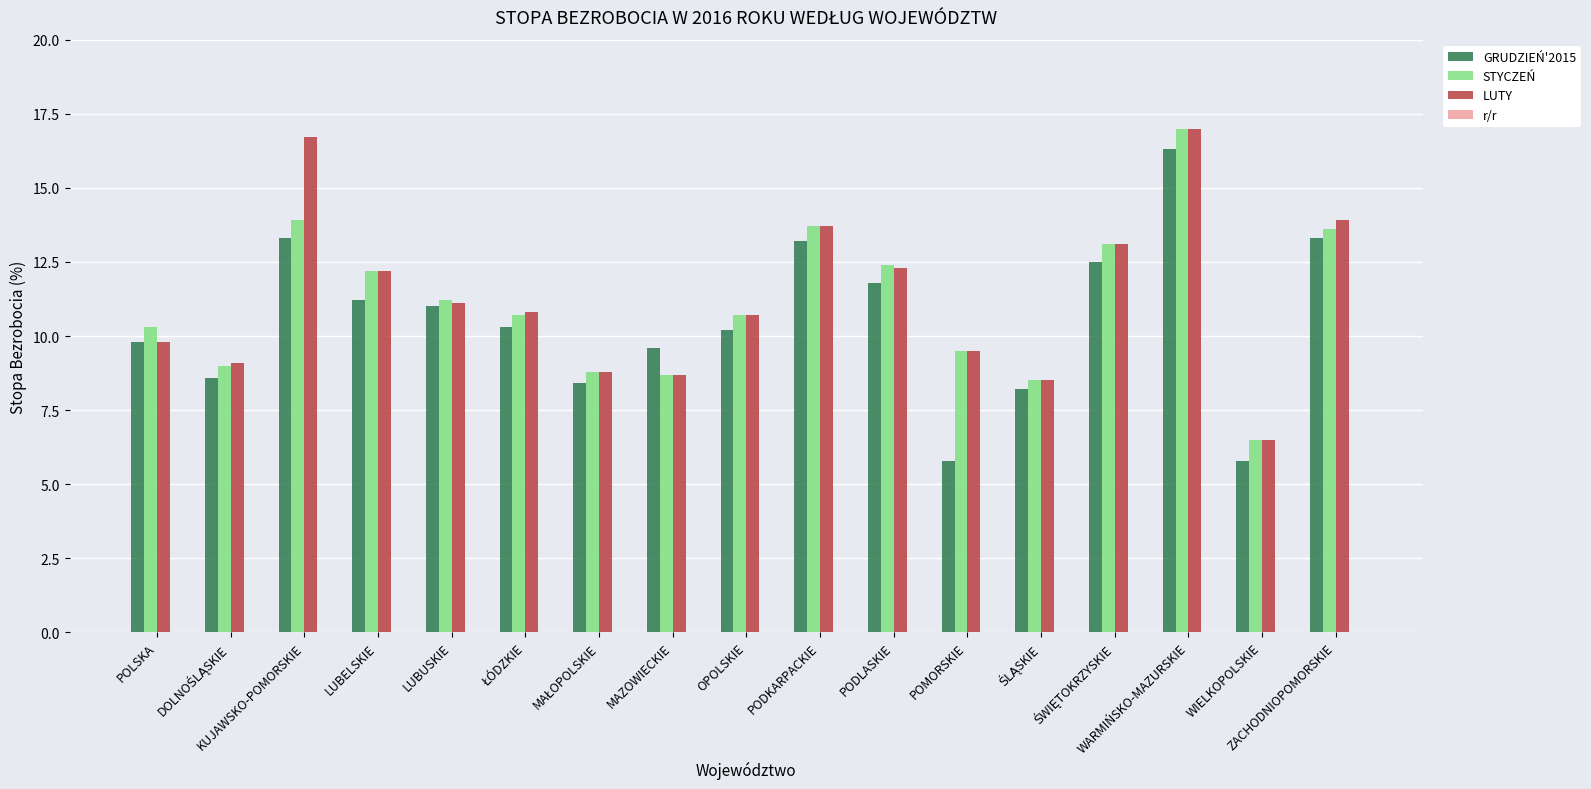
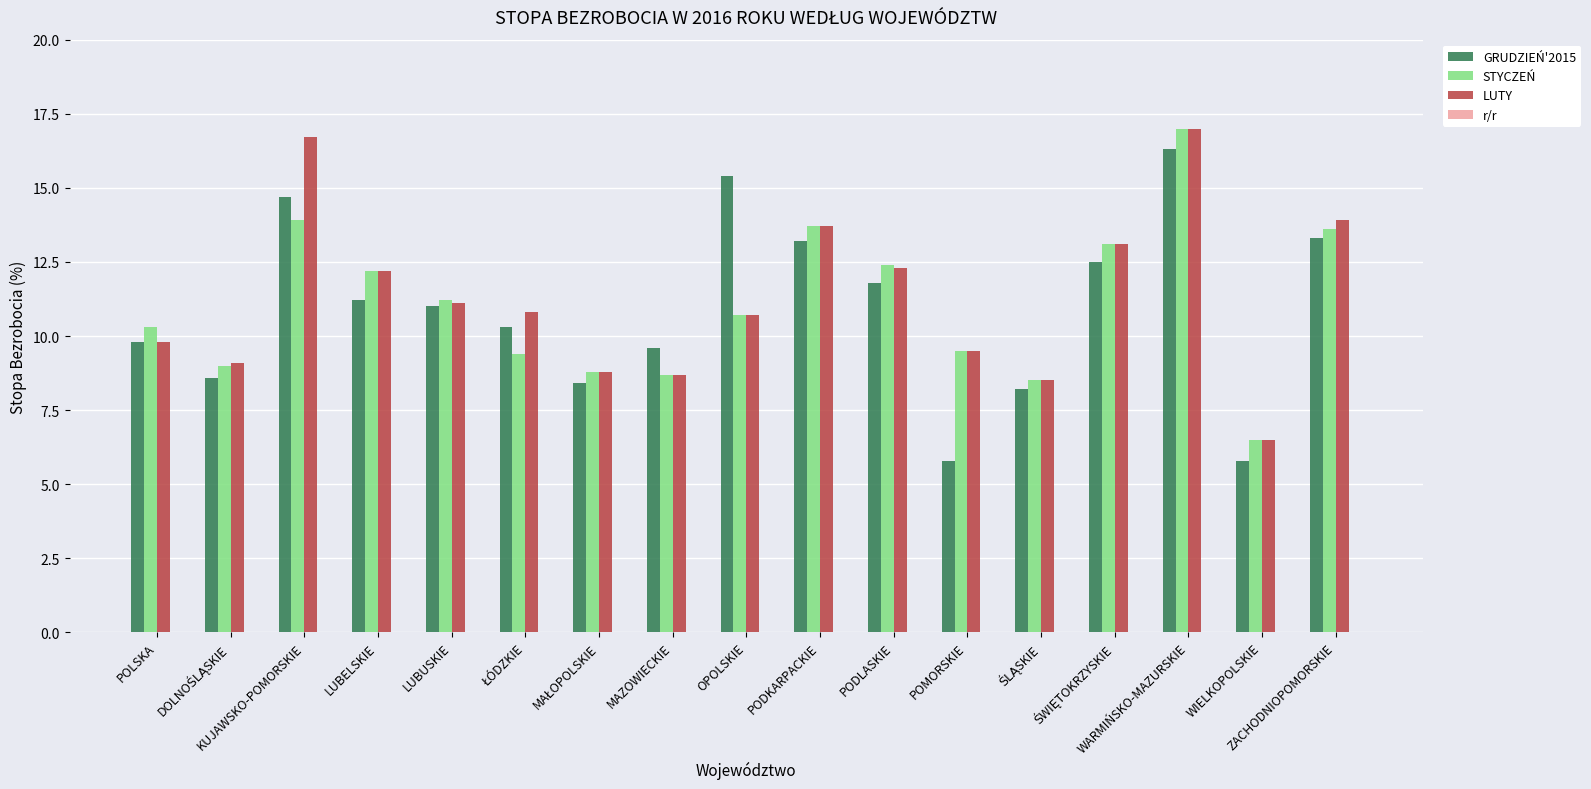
GRUDZIEŃ'2015, KUJAWSKO-POMORSKIE: 13.3 -> 14.7
STYCZEŃ, ŁÓDZKIE: 10.7 -> 9.4
GRUDZIEŃ'2015, OPOLSKIE: 10.2 -> 15.4
